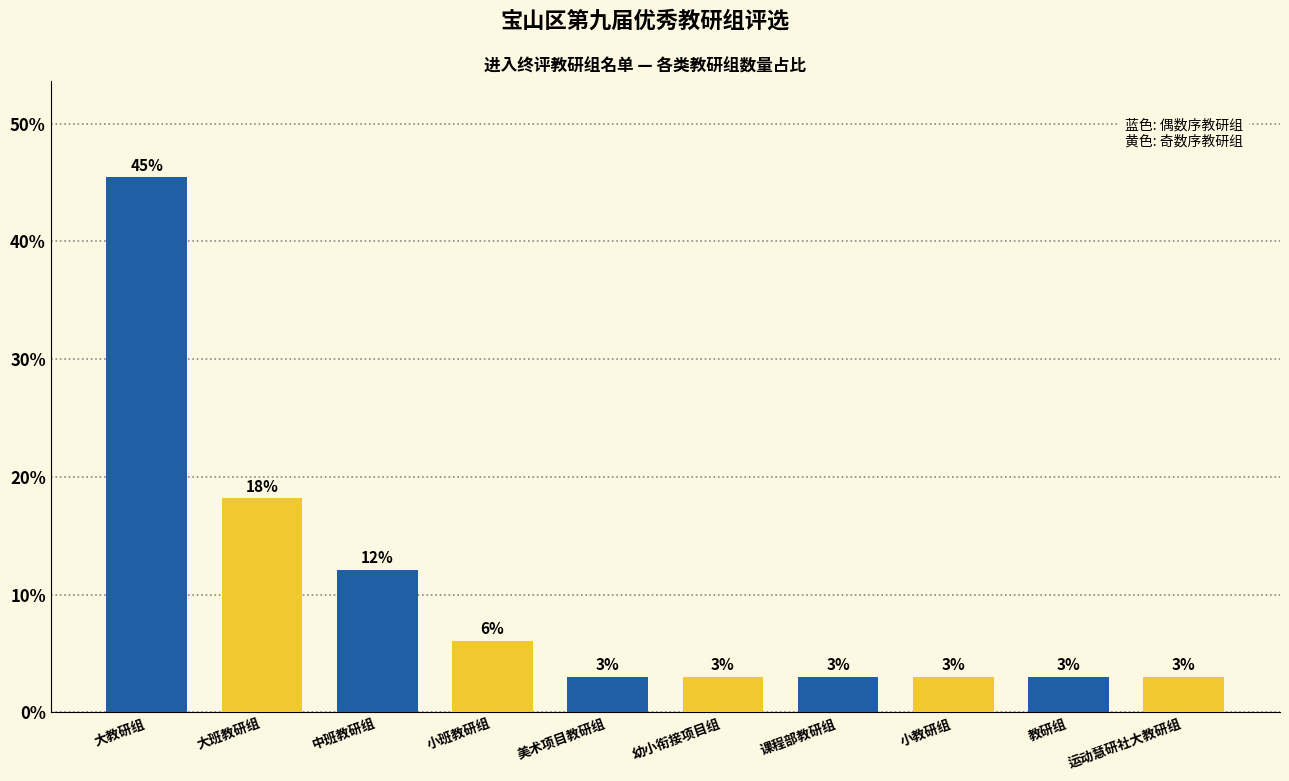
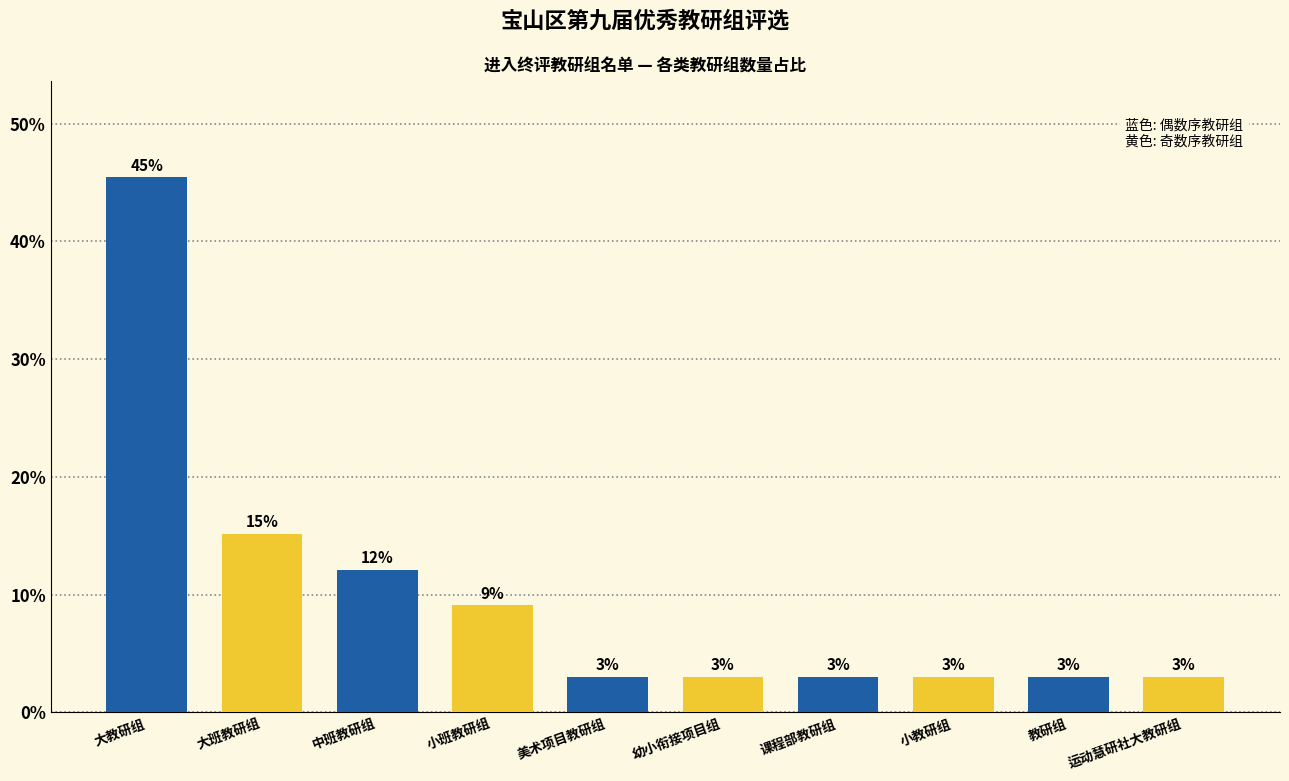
大班教研组: 18% -> 15%
小班教研组: 6% -> 9%
